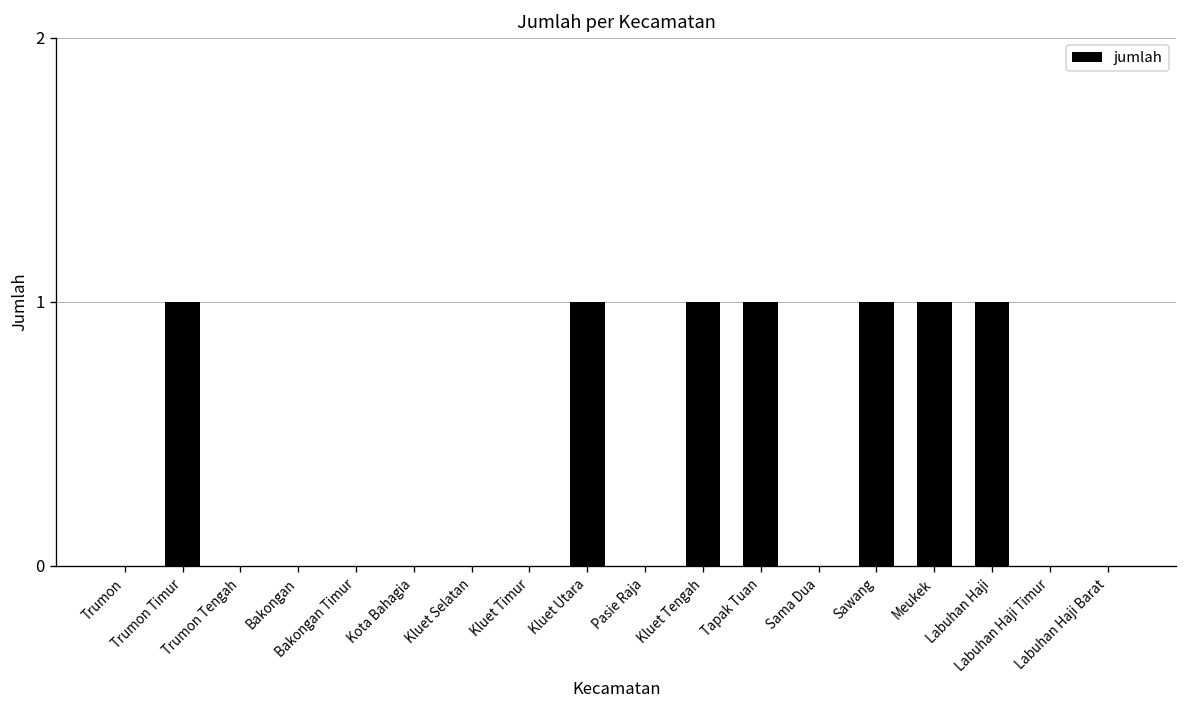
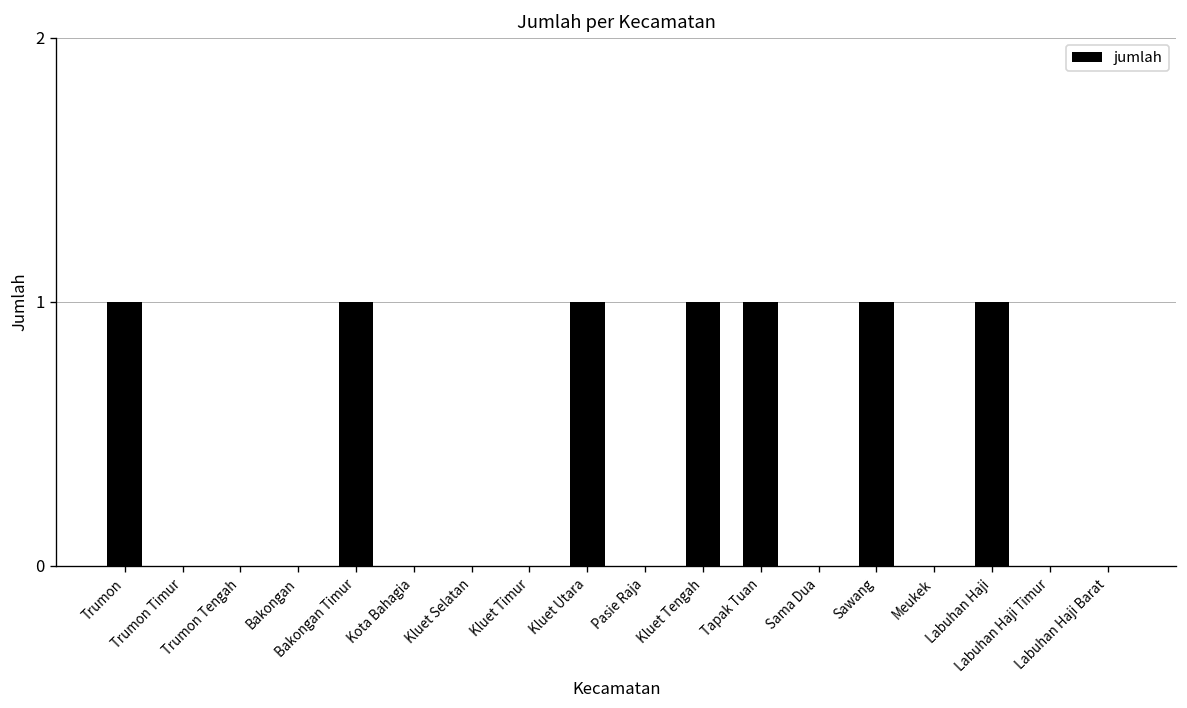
Trumon: 0 -> 1
Trumon Timur: 1 -> 0
Bakongan Timur: 0 -> 1
Meukek: 1 -> 0
